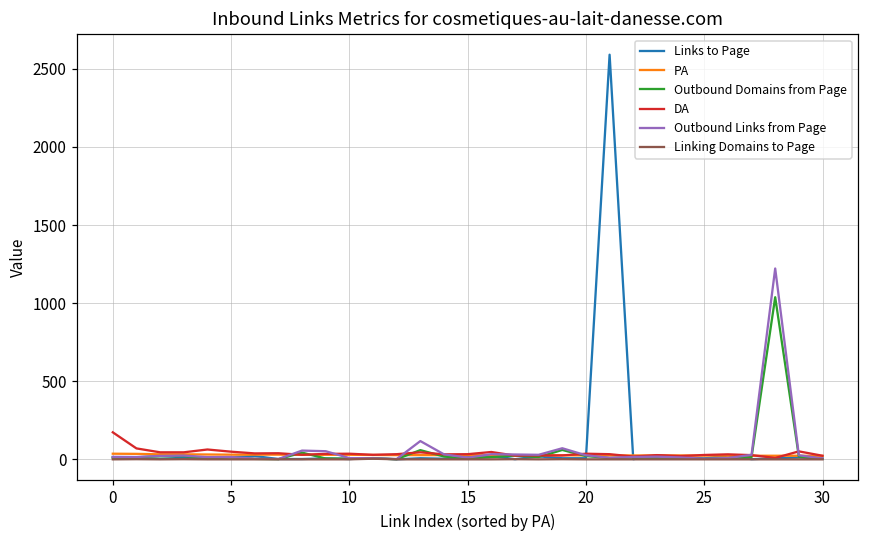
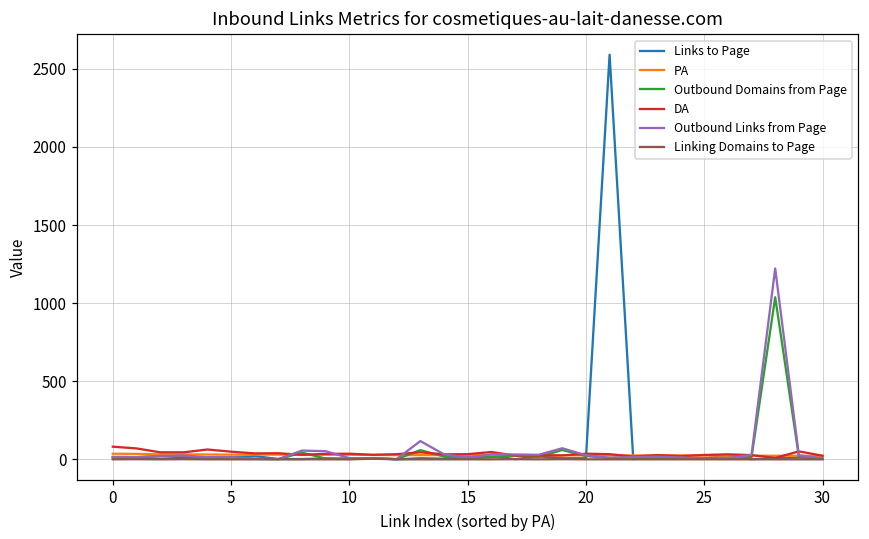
DA, 0: 170 -> 80
